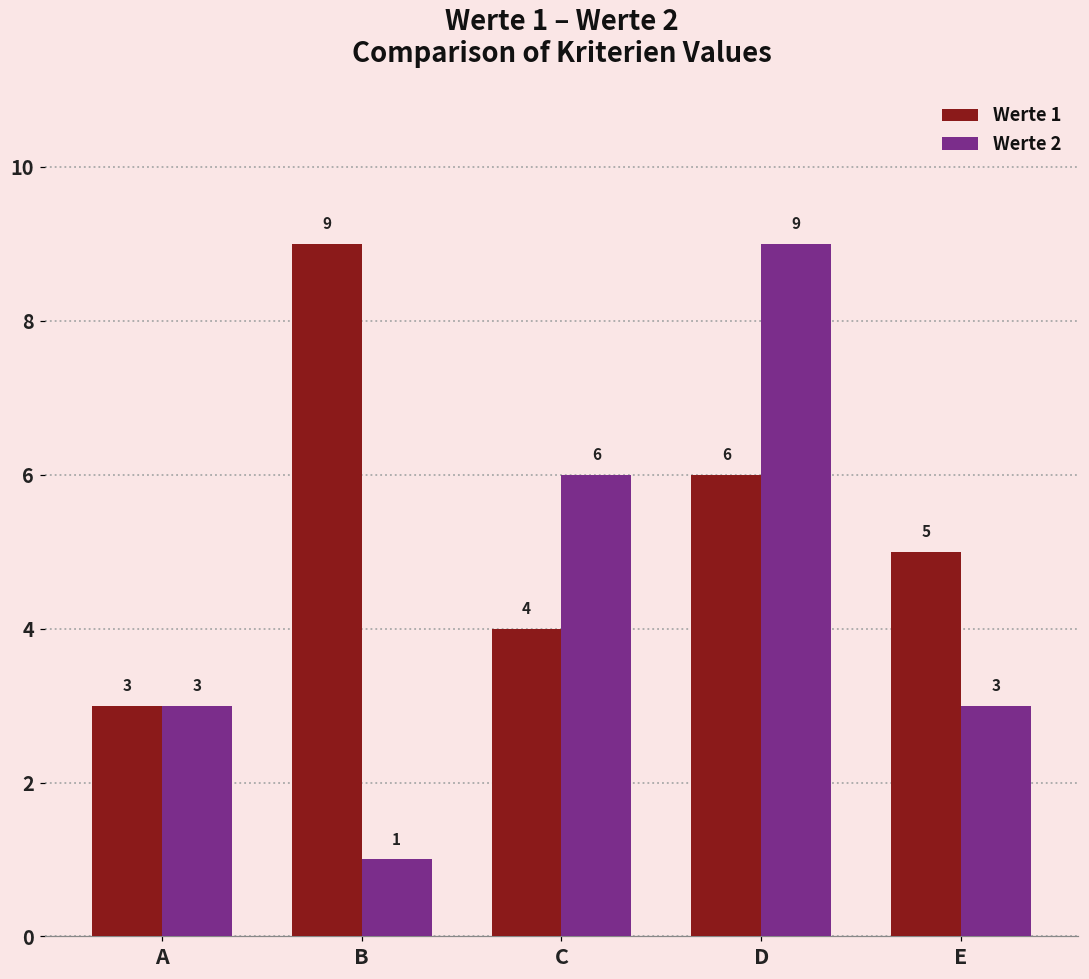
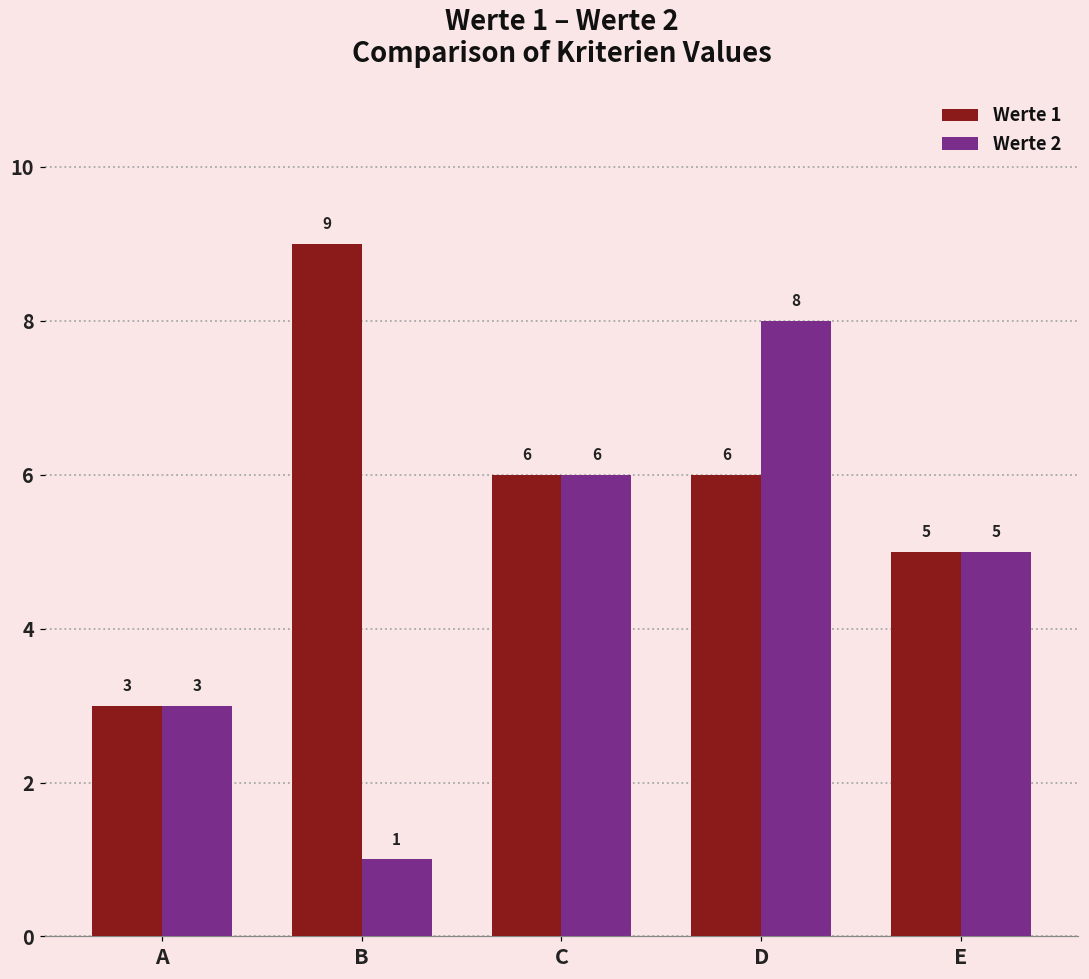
Werte 1, C: 4 -> 6
Werte 2, D: 9 -> 8
Werte 2, E: 3 -> 5
